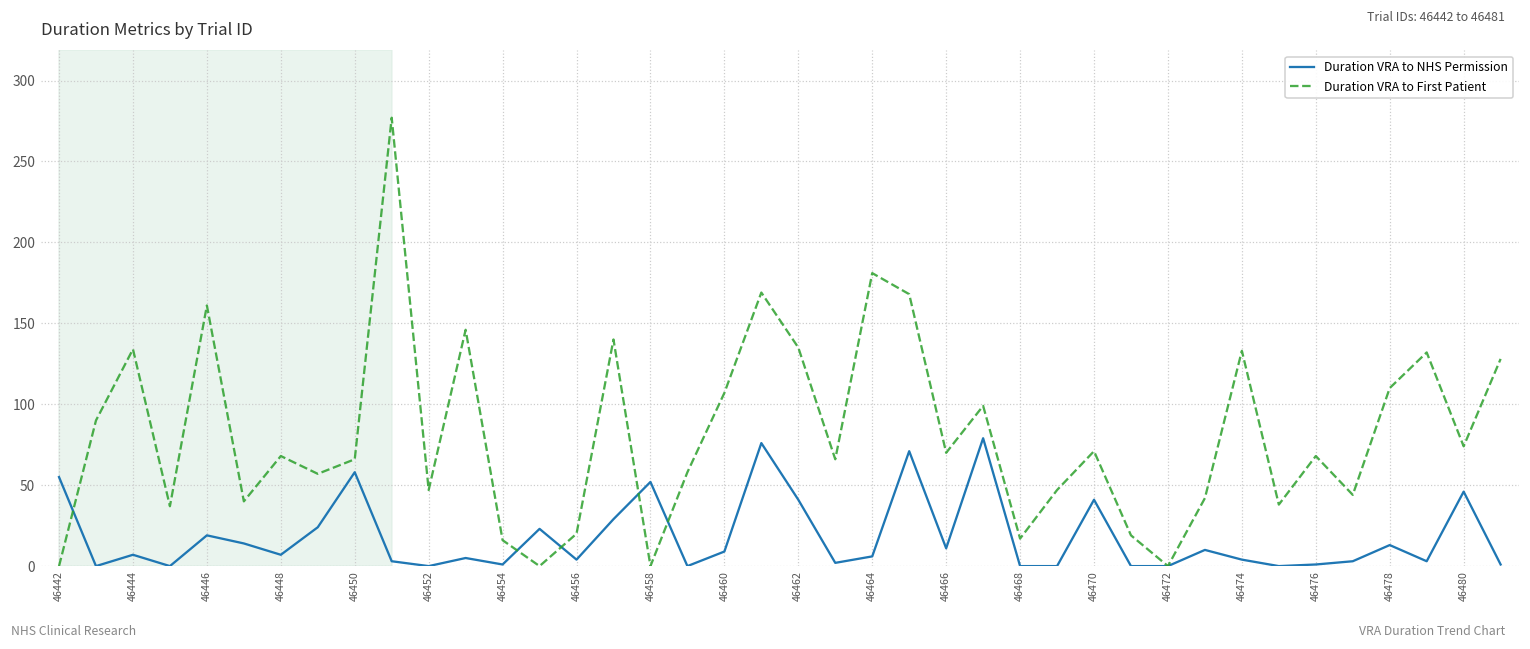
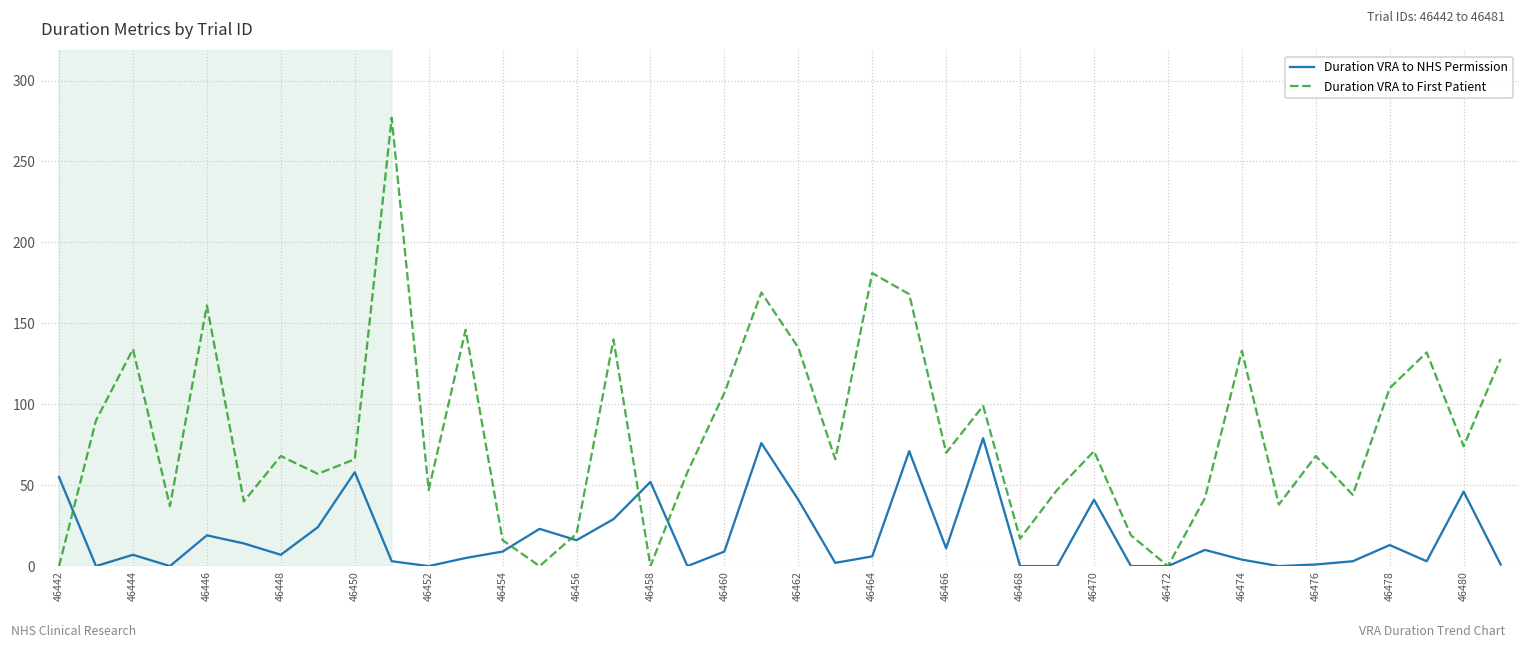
Duration VRA to NHS Permission, 46454: 1 -> 9
Duration VRA to NHS Permission, 46456: 4 -> 16
